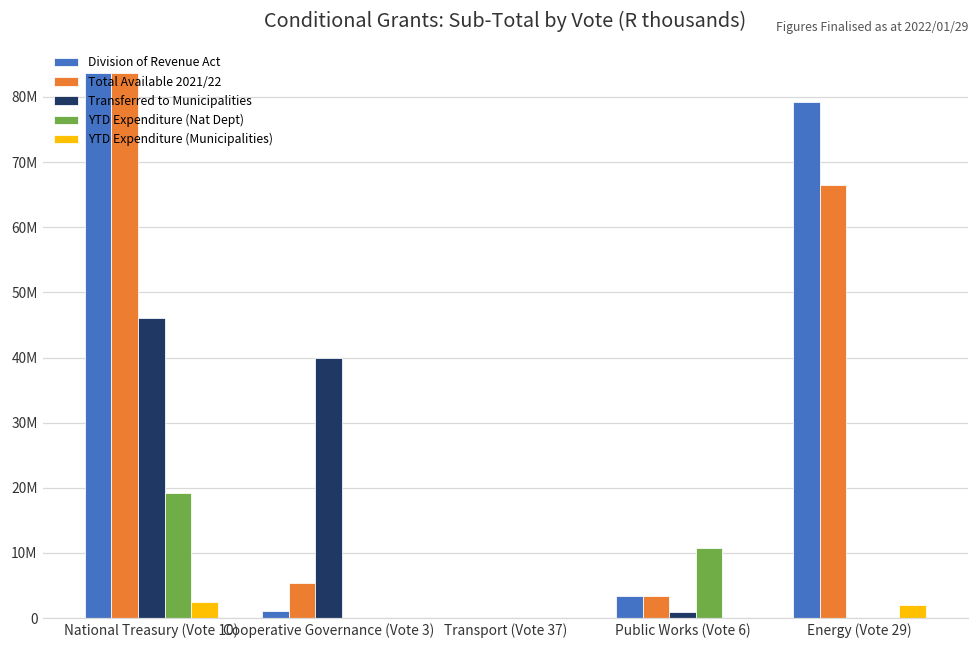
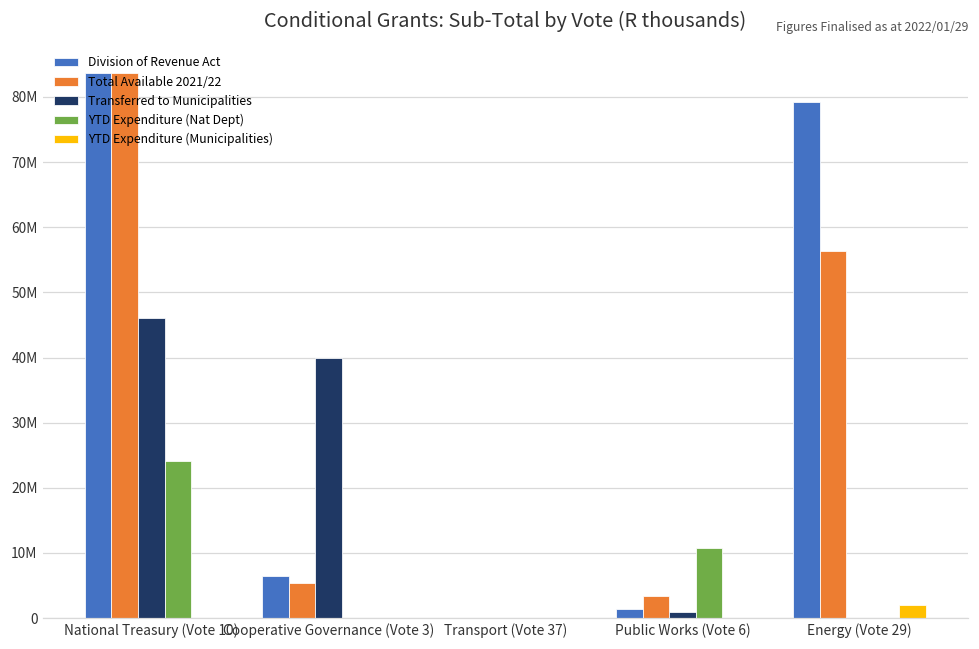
YTD Expenditure (Nat Dept), National Treasury (Vote 10): 19000000 -> 24000000
YTD Expenditure (Municipalities), National Treasury (Vote 10): 2000000 -> 0
Division of Revenue Act, Cooperative Governance (Vote 3): 1000000 -> 7000000
Division of Revenue Act, Public Works (Vote 6): 3000000 -> 1000000
Total Available 2021/22, Energy (Vote 29): 67000000 -> 56000000
